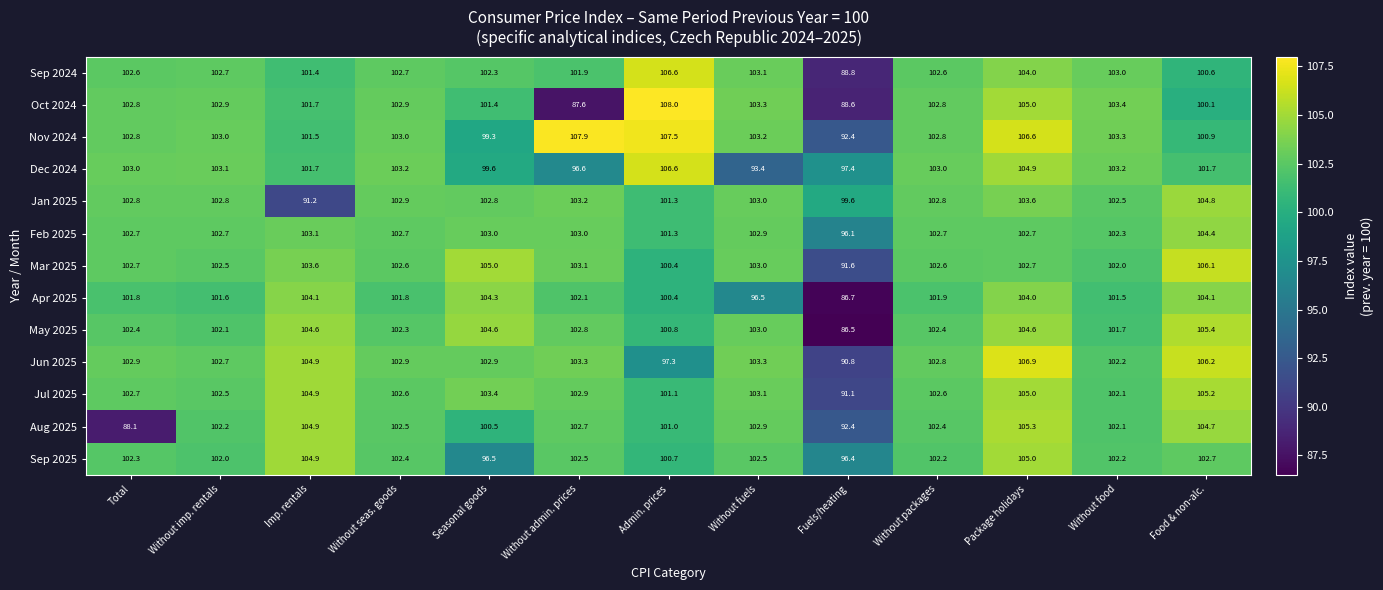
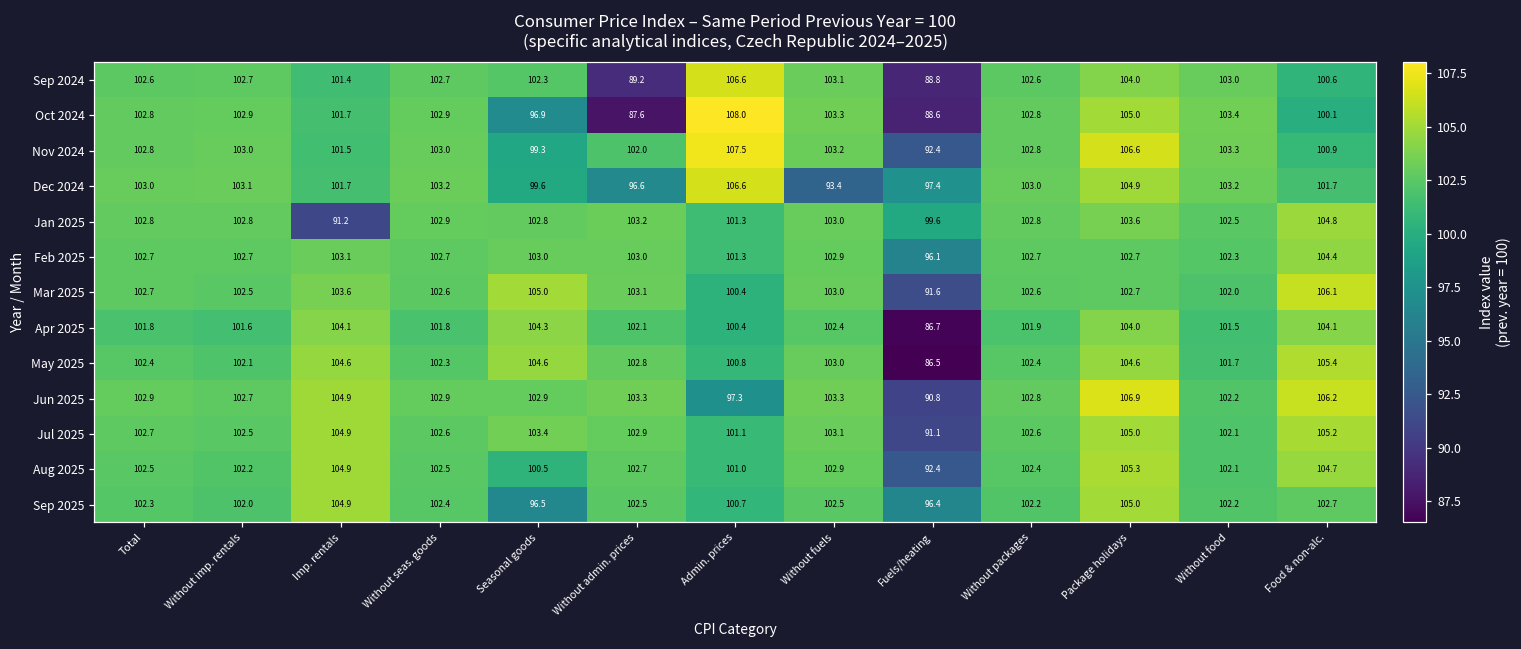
Sep 2024, Without admin. prices: 101.9 -> 89.2
Oct 2024, Seasonal goods: 101.4 -> 96.9
Nov 2024, Without admin. prices: 107.9 -> 102.0
Apr 2025, Without fuels: 96.5 -> 102.4
Aug 2025, Total: 88.1 -> 102.5
